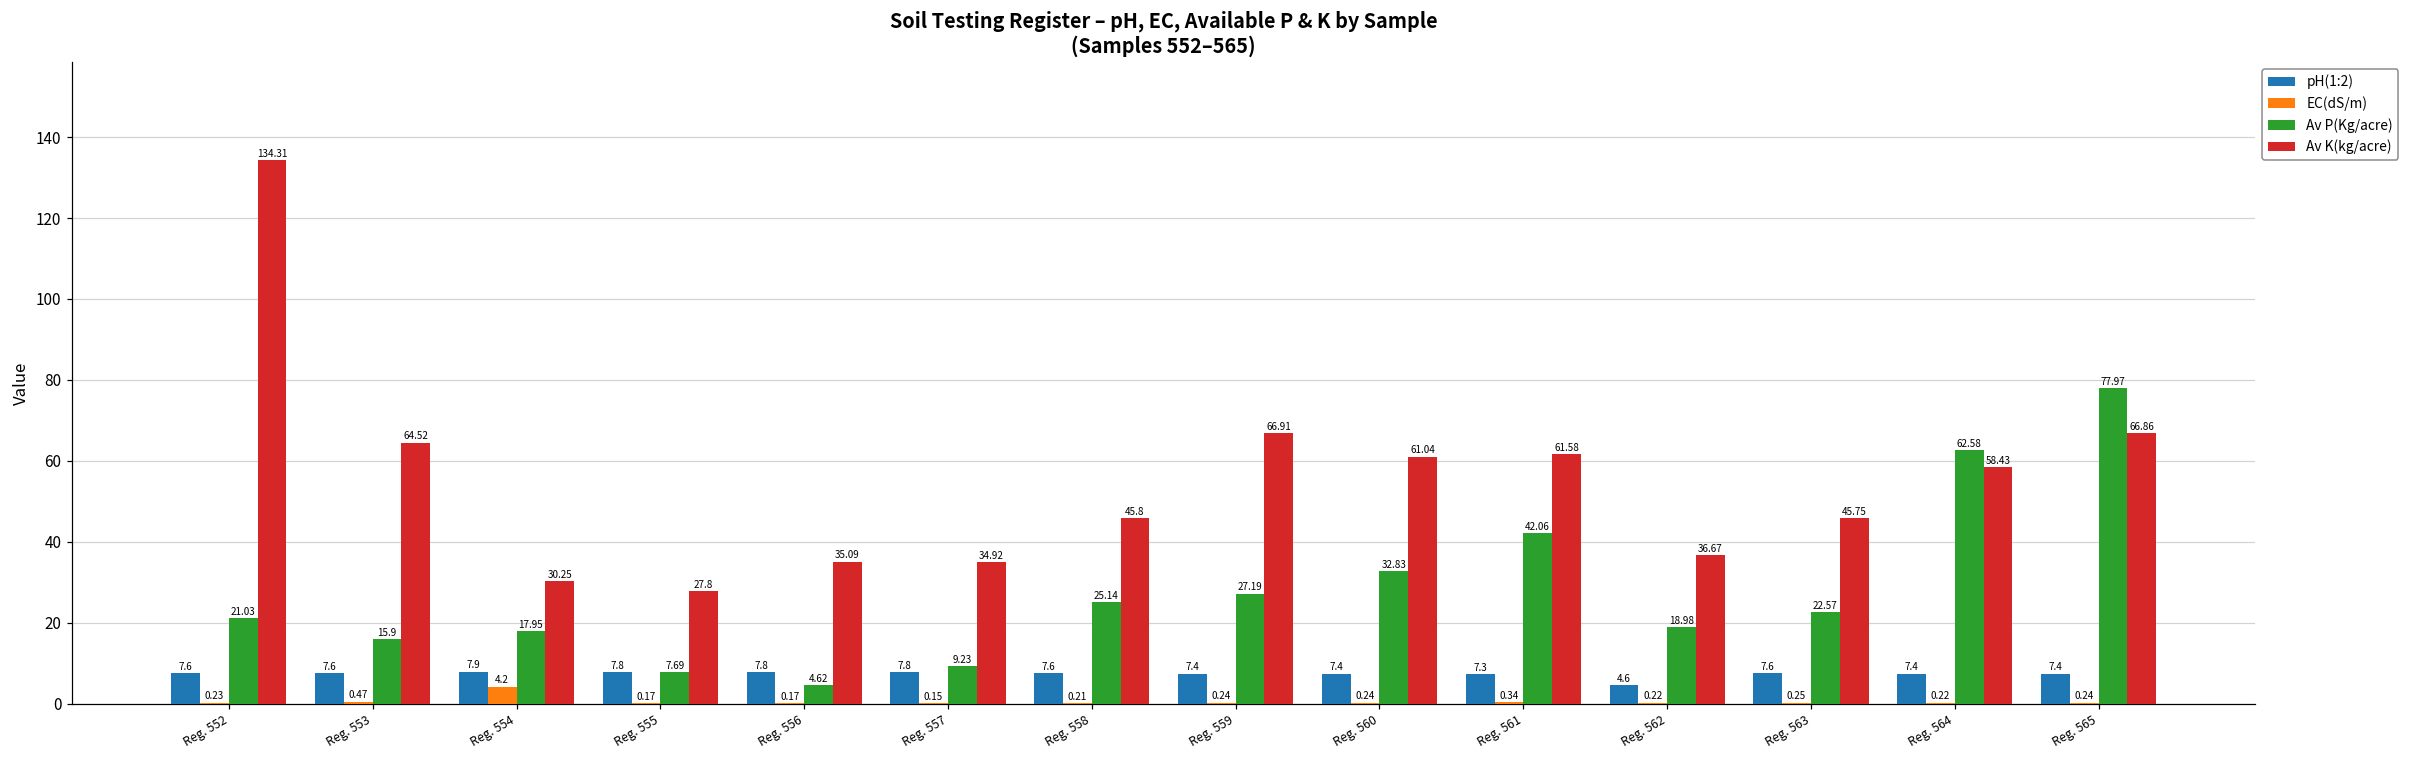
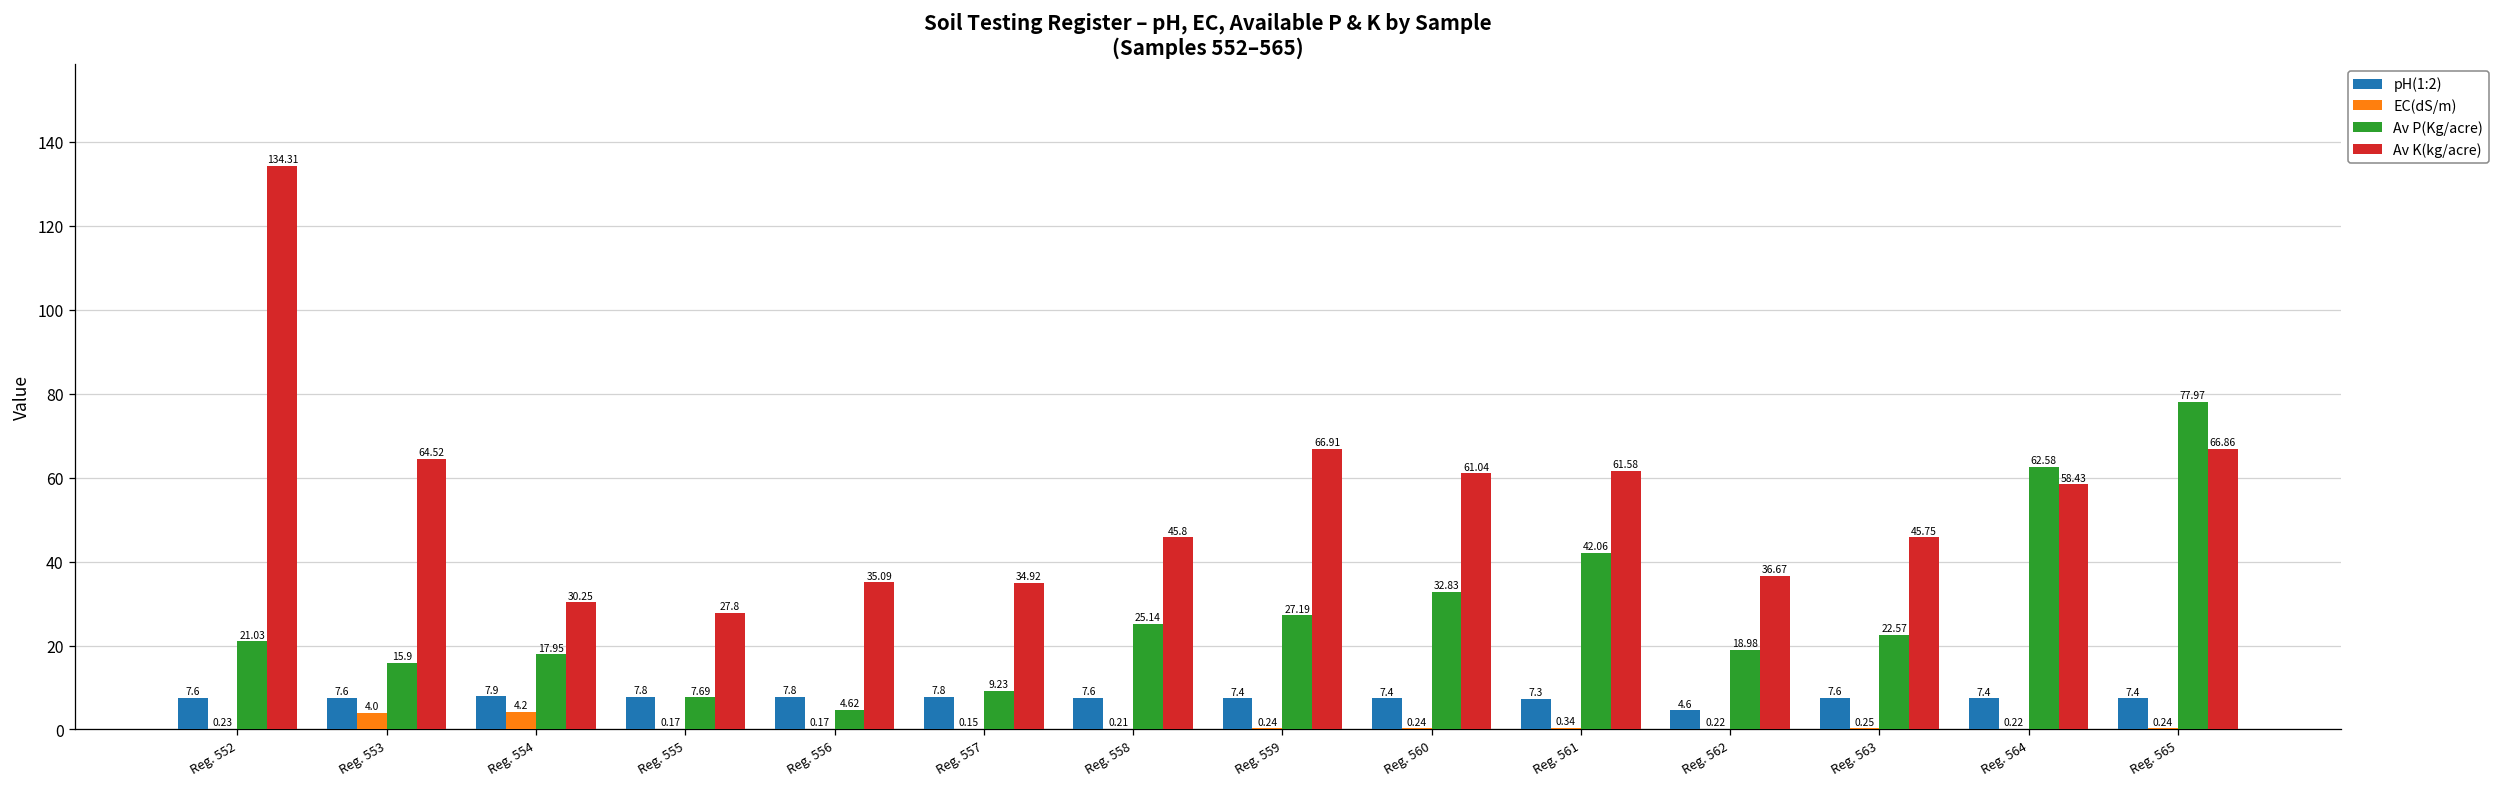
EC(dS/m), Reg. 553: 0.47 -> 4.0
